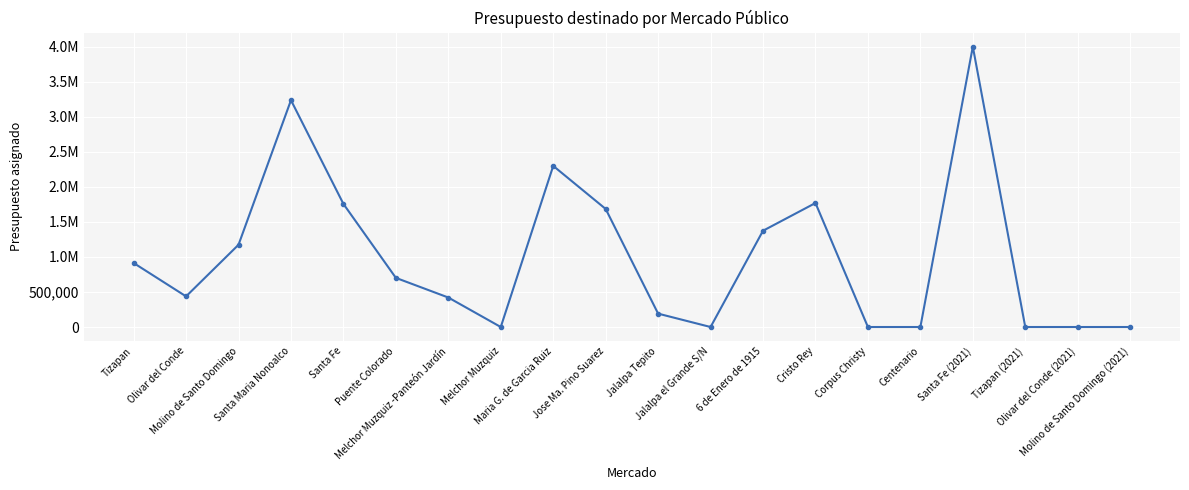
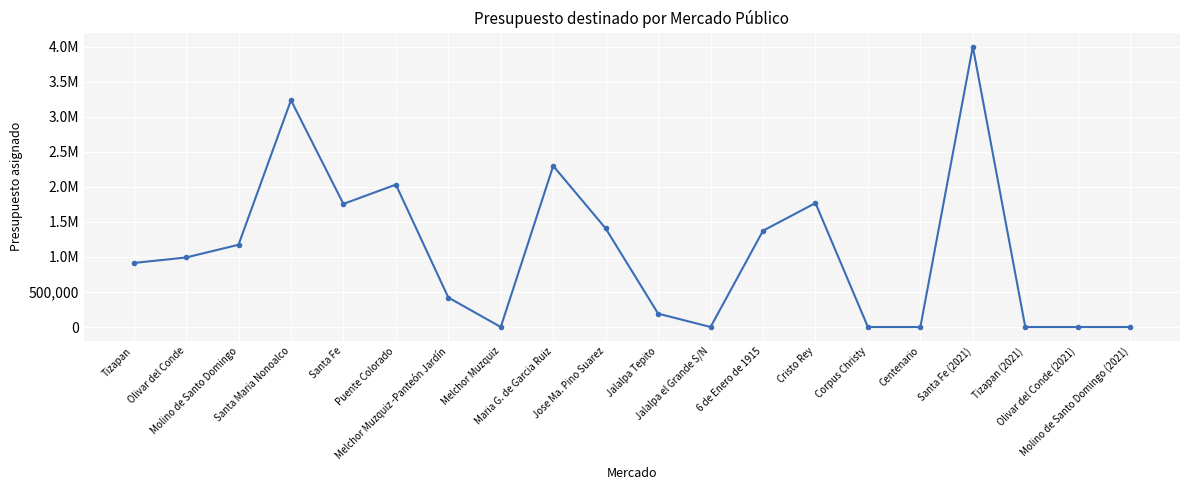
Olivar del Conde: 400,000 -> 1,000,000
Puente Colorado: 700,000 -> 2,000,000
Jose Ma. Pino Suarez: 1,700,000 -> 1,400,000
